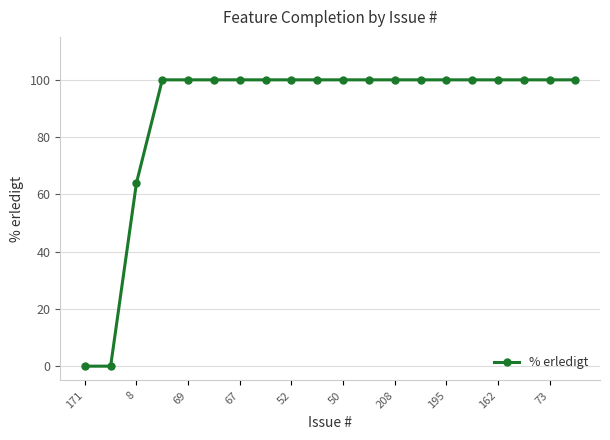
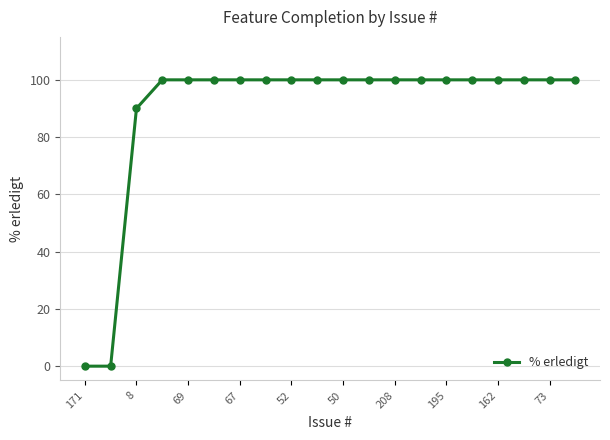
8: 64 -> 90
